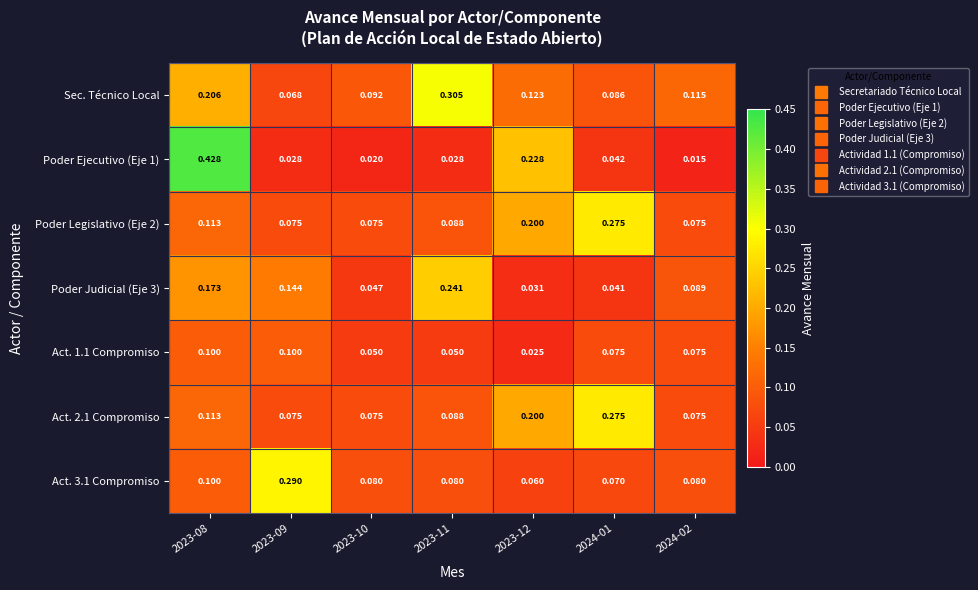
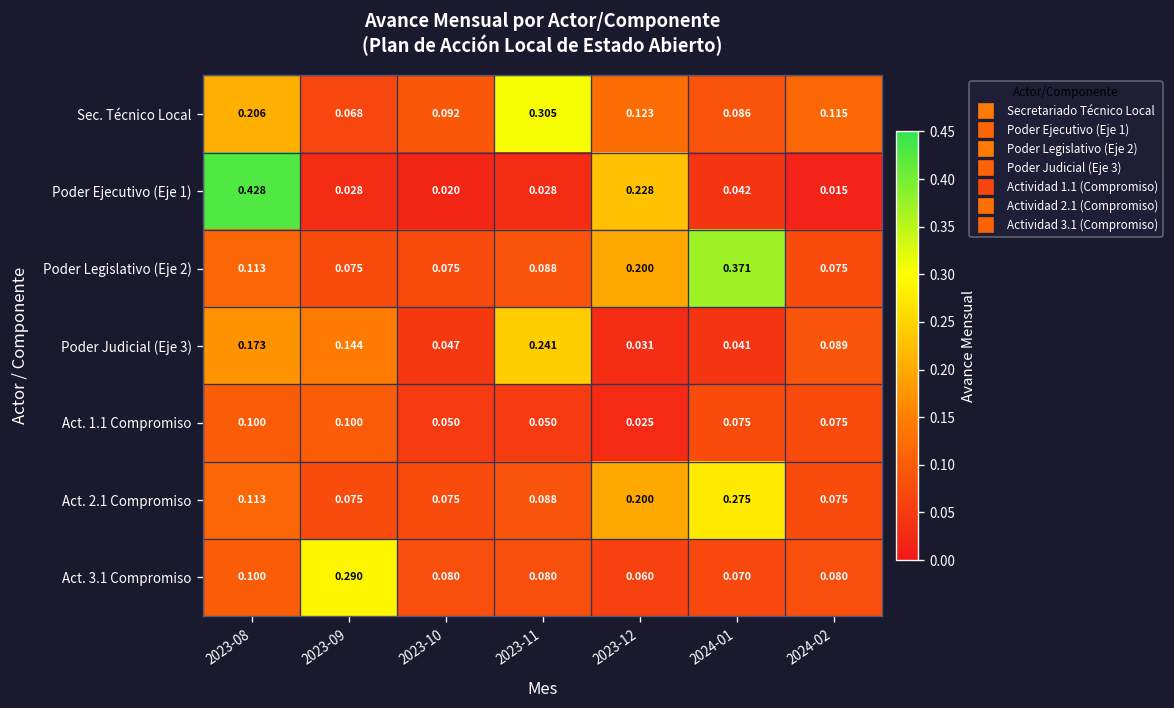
Poder Legislativo (Eje 2), 2024-01: 0.275 -> 0.371
